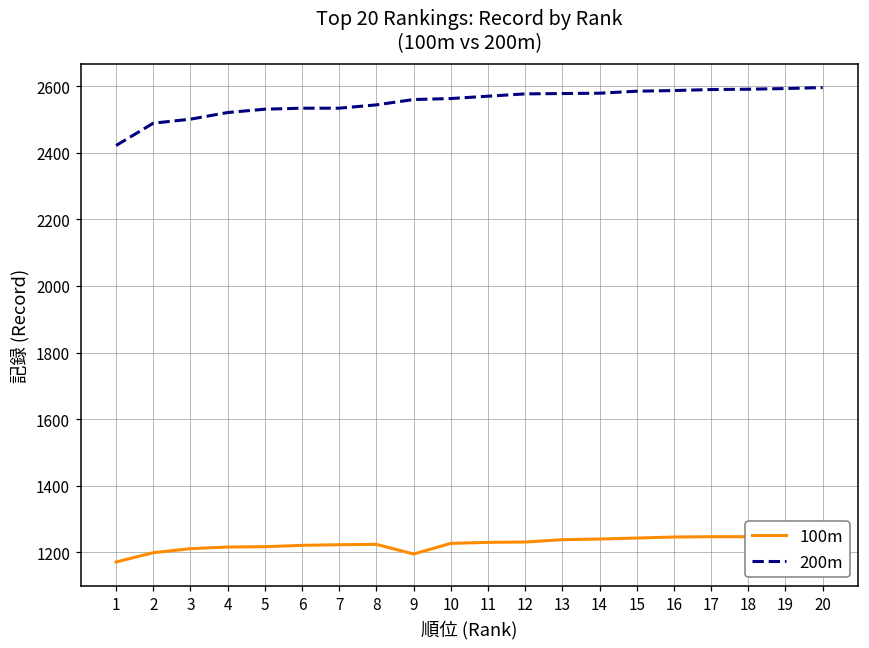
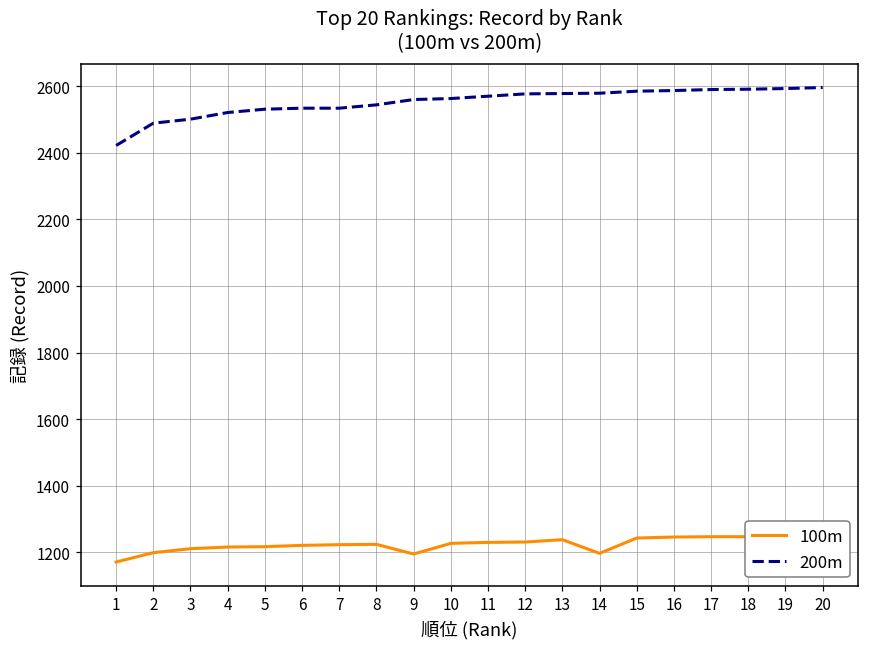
100m, 14: 1240 -> 1200
